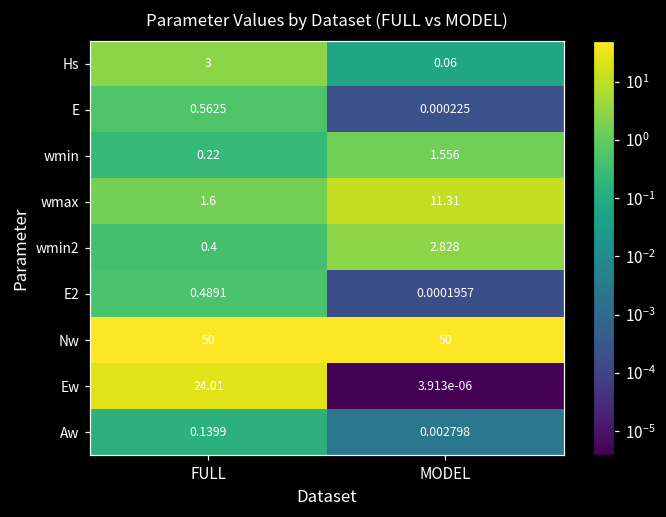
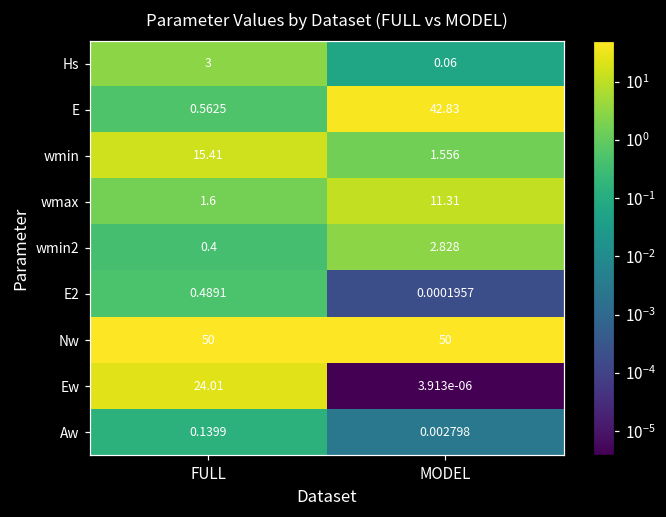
E, MODEL: 0.000225 -> 42.83
wmin, FULL: 0.22 -> 15.41
